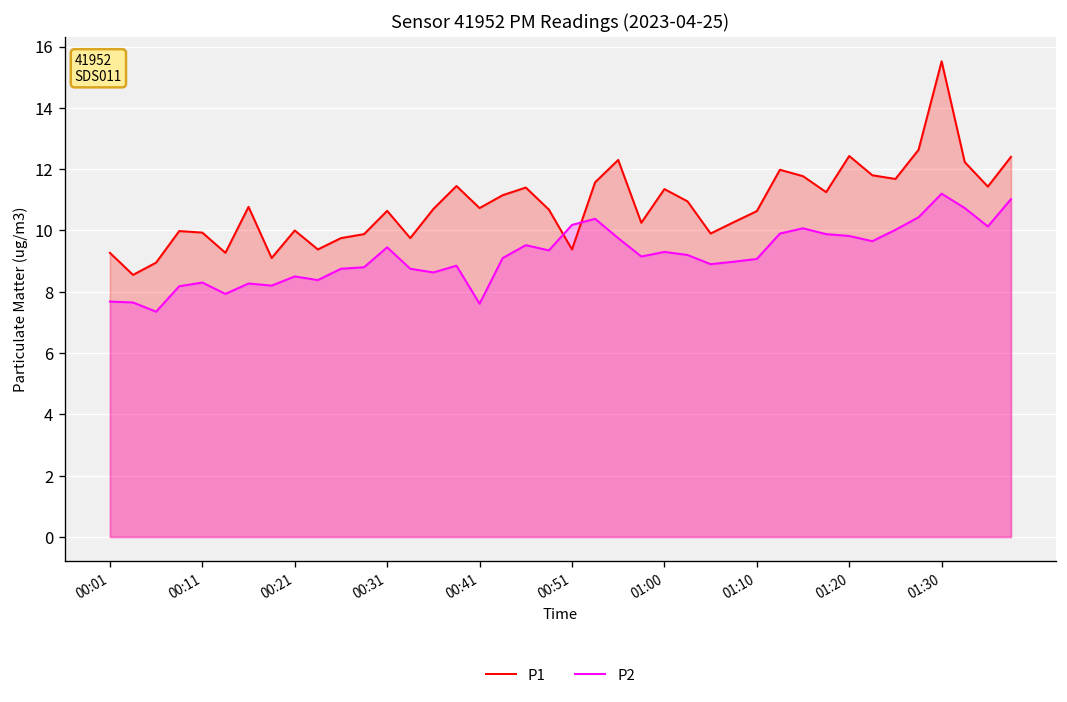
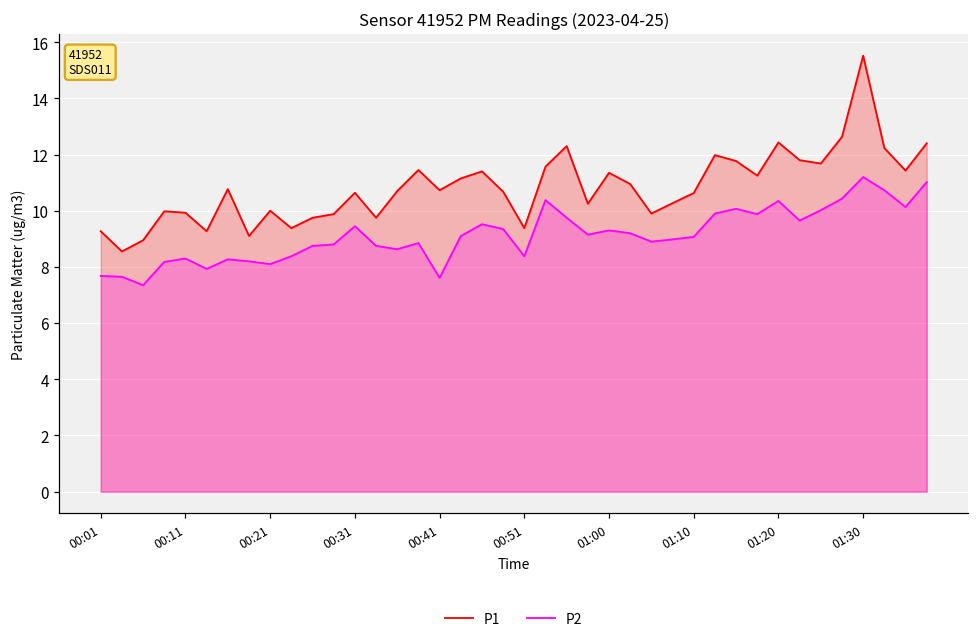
P2, 00:21: 8.5 -> 8.1
P2, 00:51: 10.2 -> 8.4
P2, 01:20: 9.8 -> 10.4
